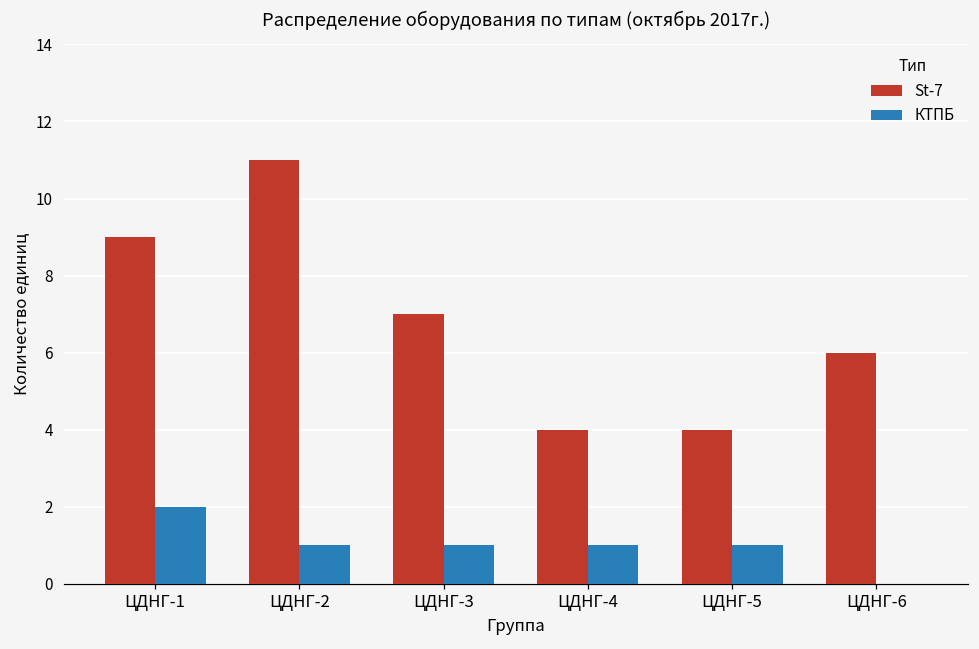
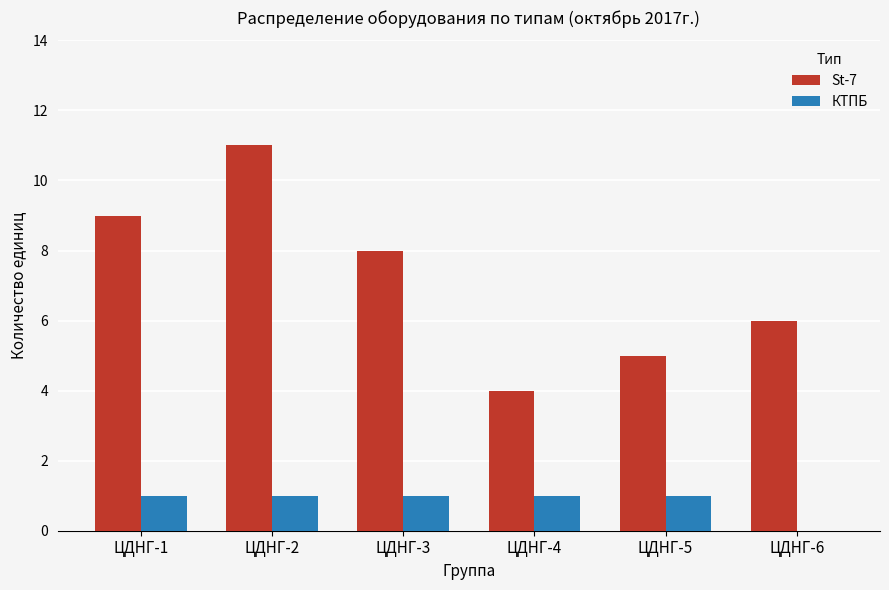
КТПБ, ЦДНГ-1: 2 -> 1
St-7, ЦДНГ-3: 7 -> 8
St-7, ЦДНГ-5: 4 -> 5
